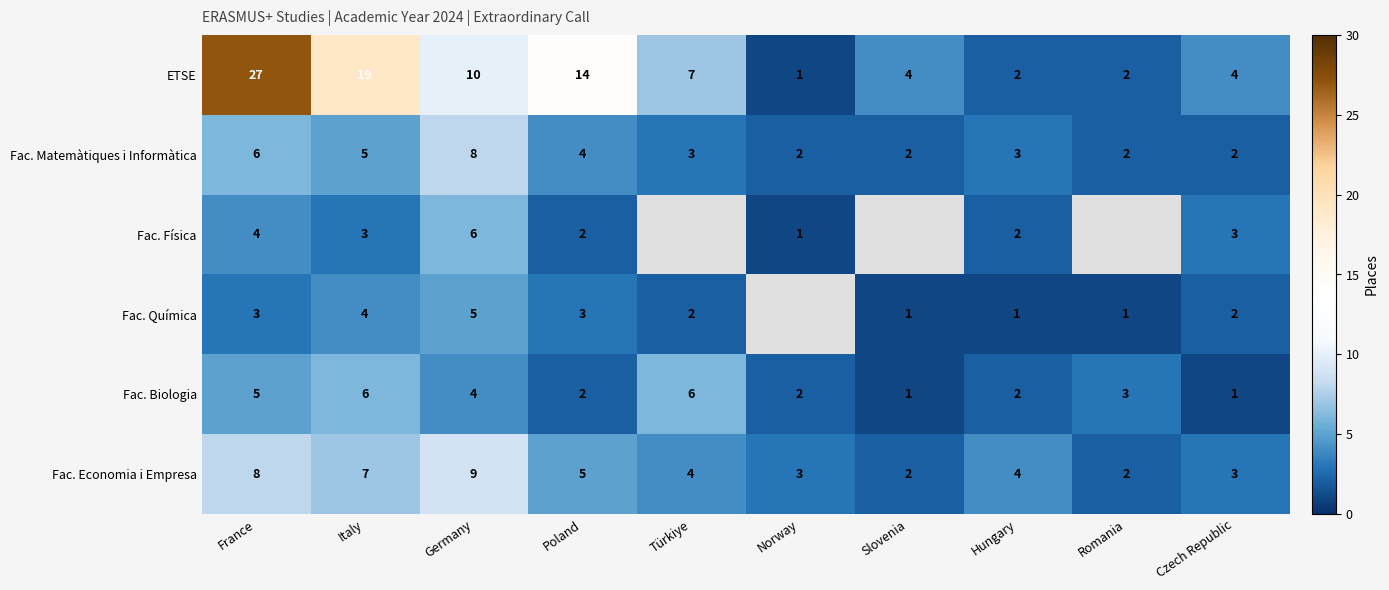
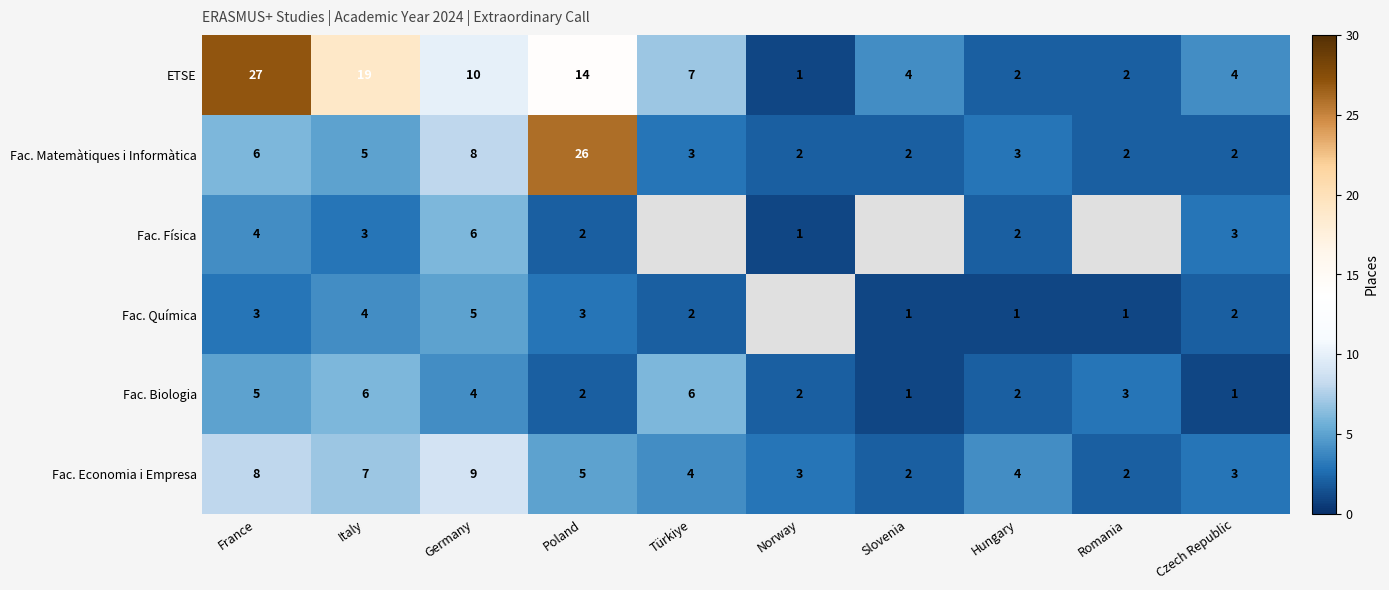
Fac. Matemàtiques i Informàtica, Poland: 4 -> 26
